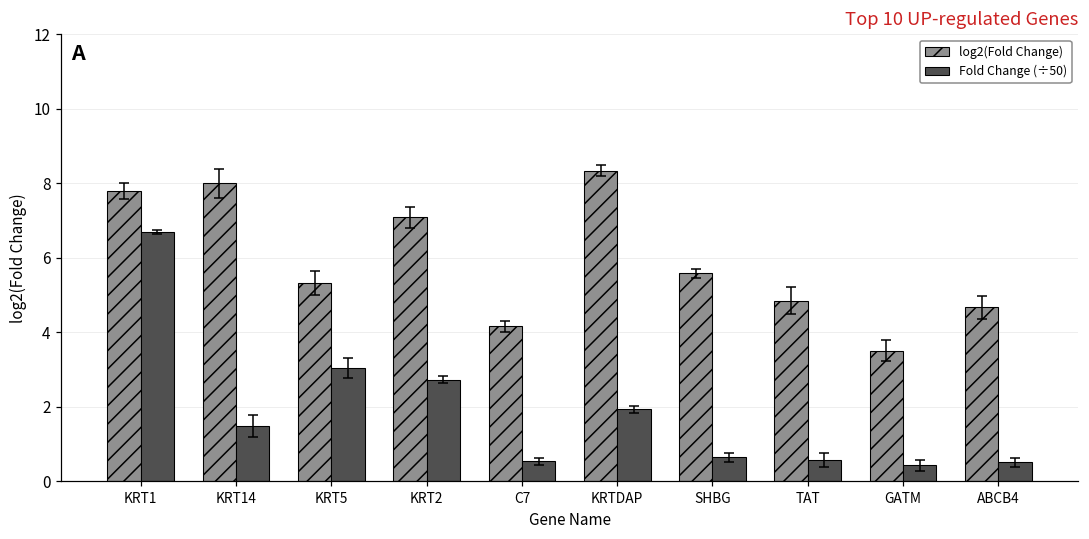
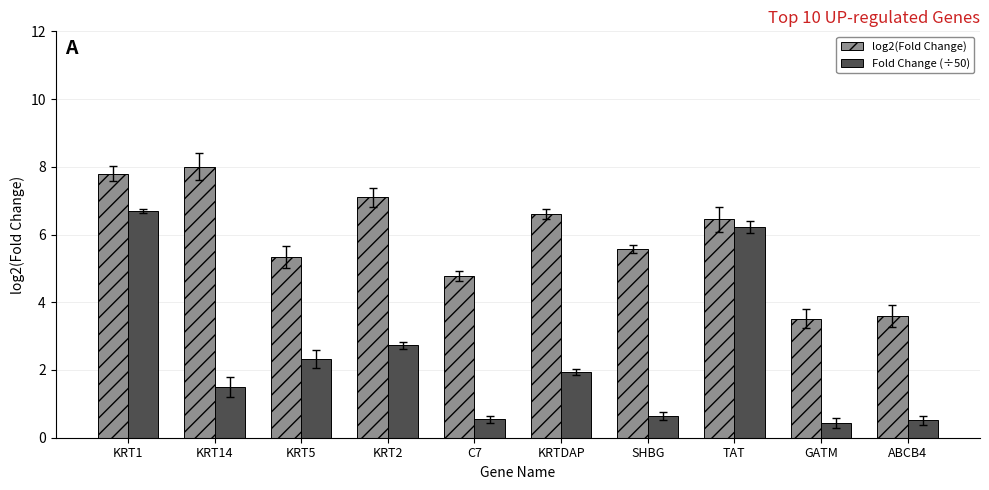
Fold Change (÷50), KRT5: 3.0 -> 2.3
log2(Fold Change), C7: 4.2 -> 4.8
log2(Fold Change), KRTDAP: 8.3 -> 6.6
log2(Fold Change), TAT: 4.9 -> 6.4
Fold Change (÷50), TAT: 0.6 -> 6.2
log2(Fold Change), ABCB4: 4.7 -> 3.6
